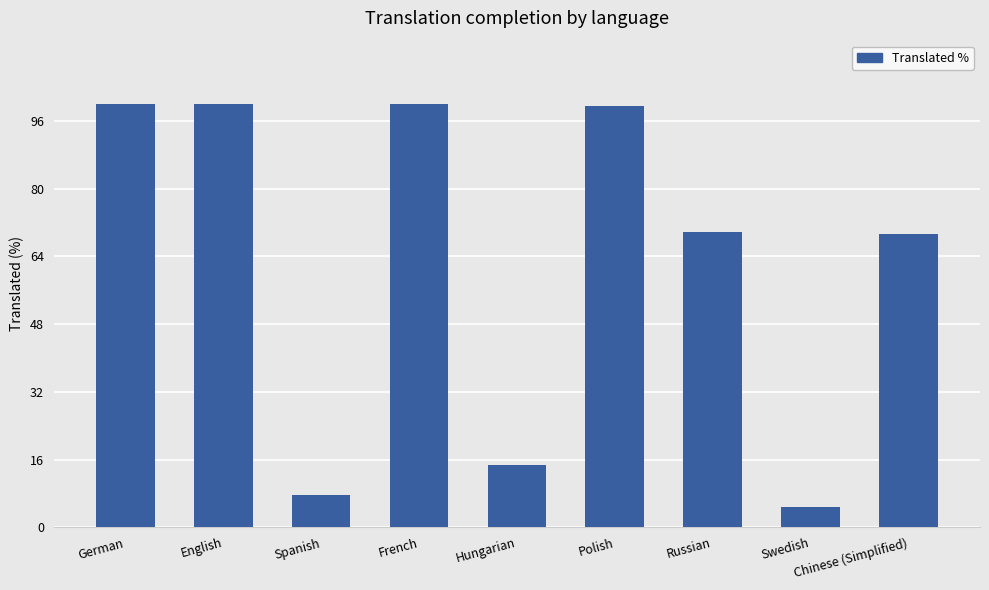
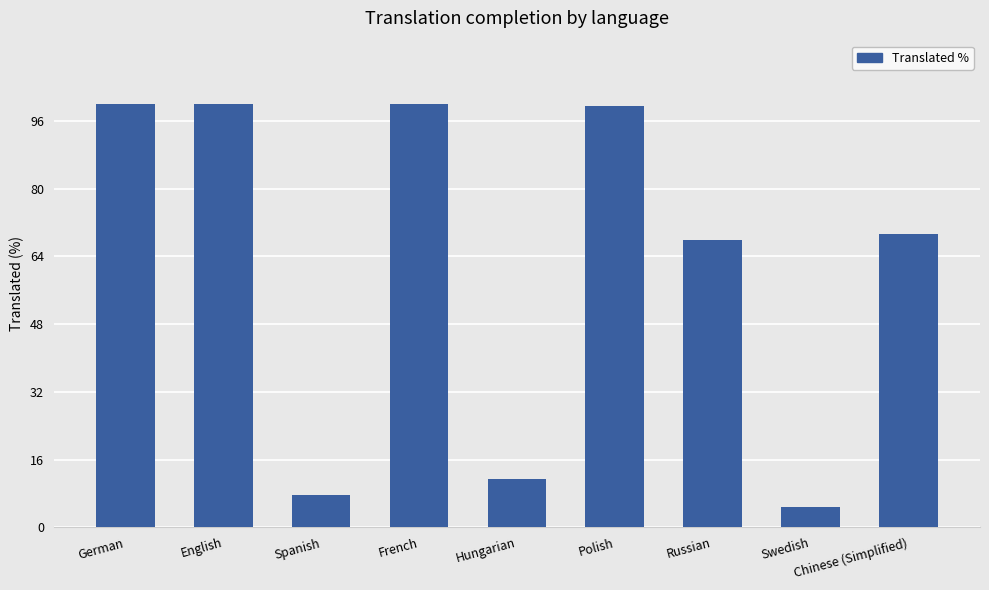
Hungarian: 15 -> 12
Russian: 70 -> 68
